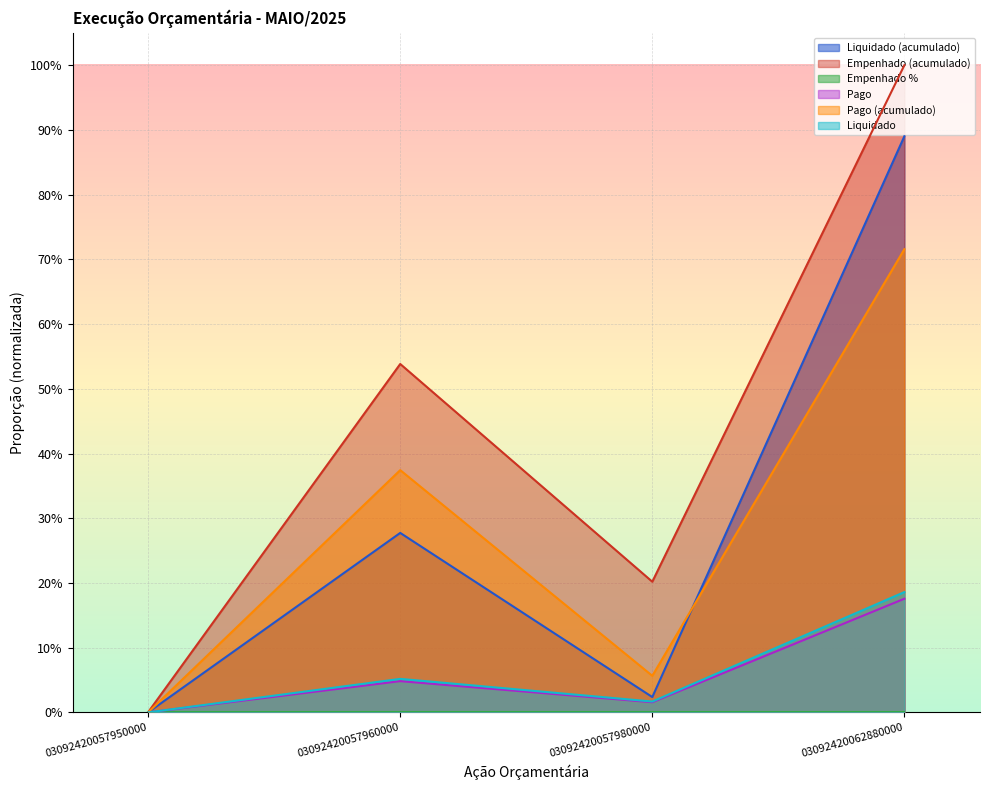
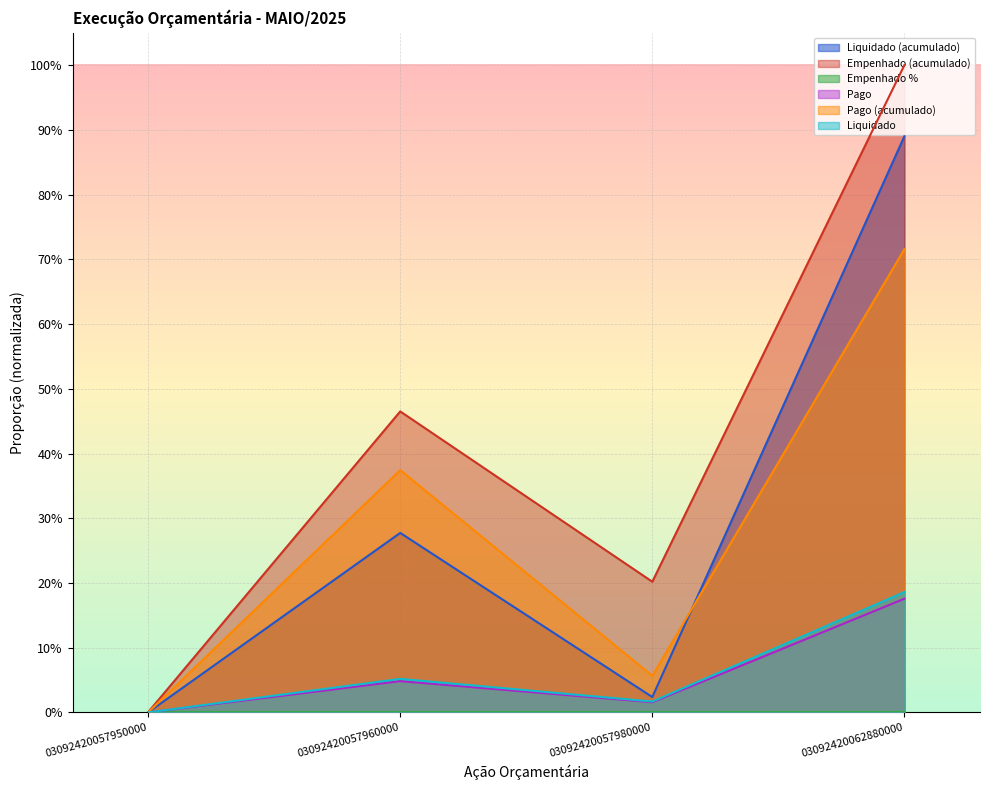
Empenhado (acumulado), 03092420057960000: 54% -> 47%
